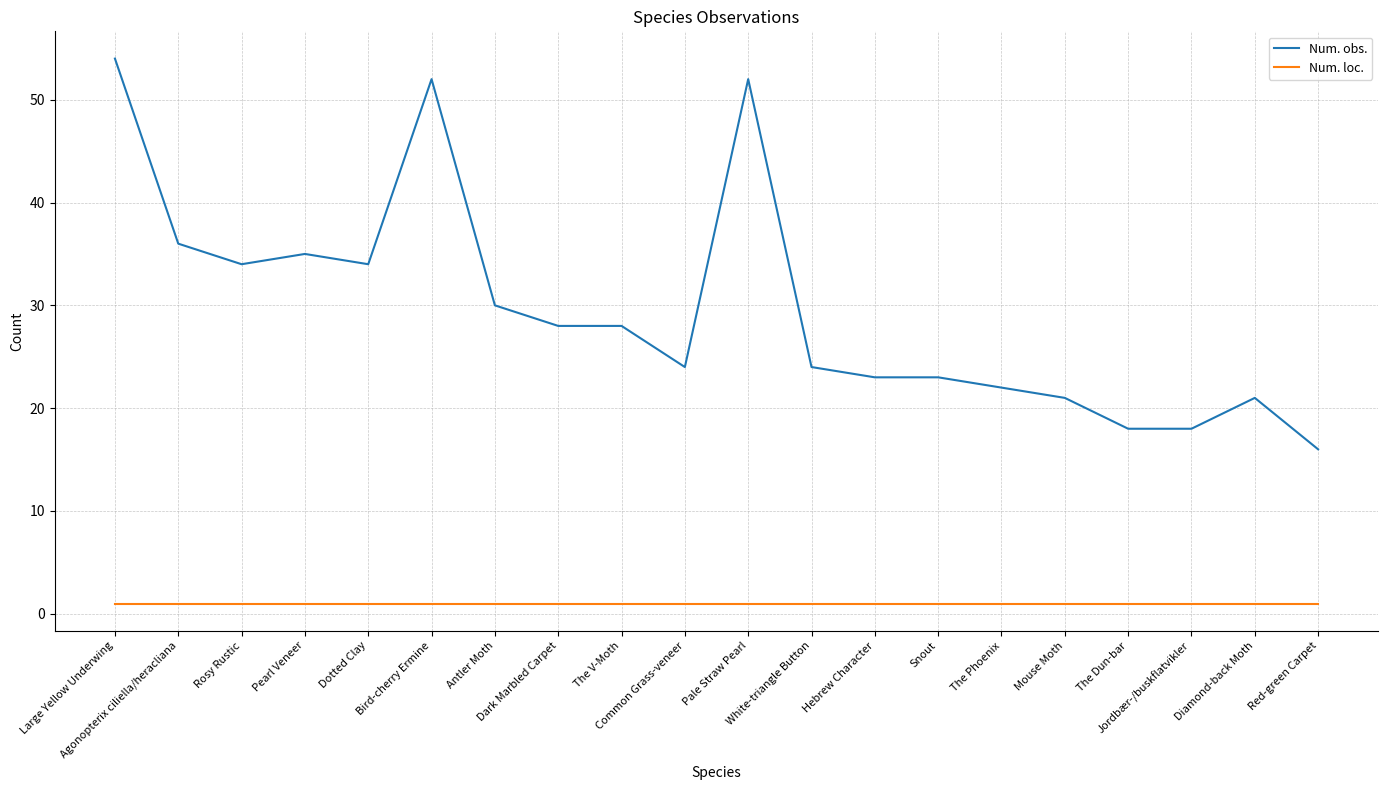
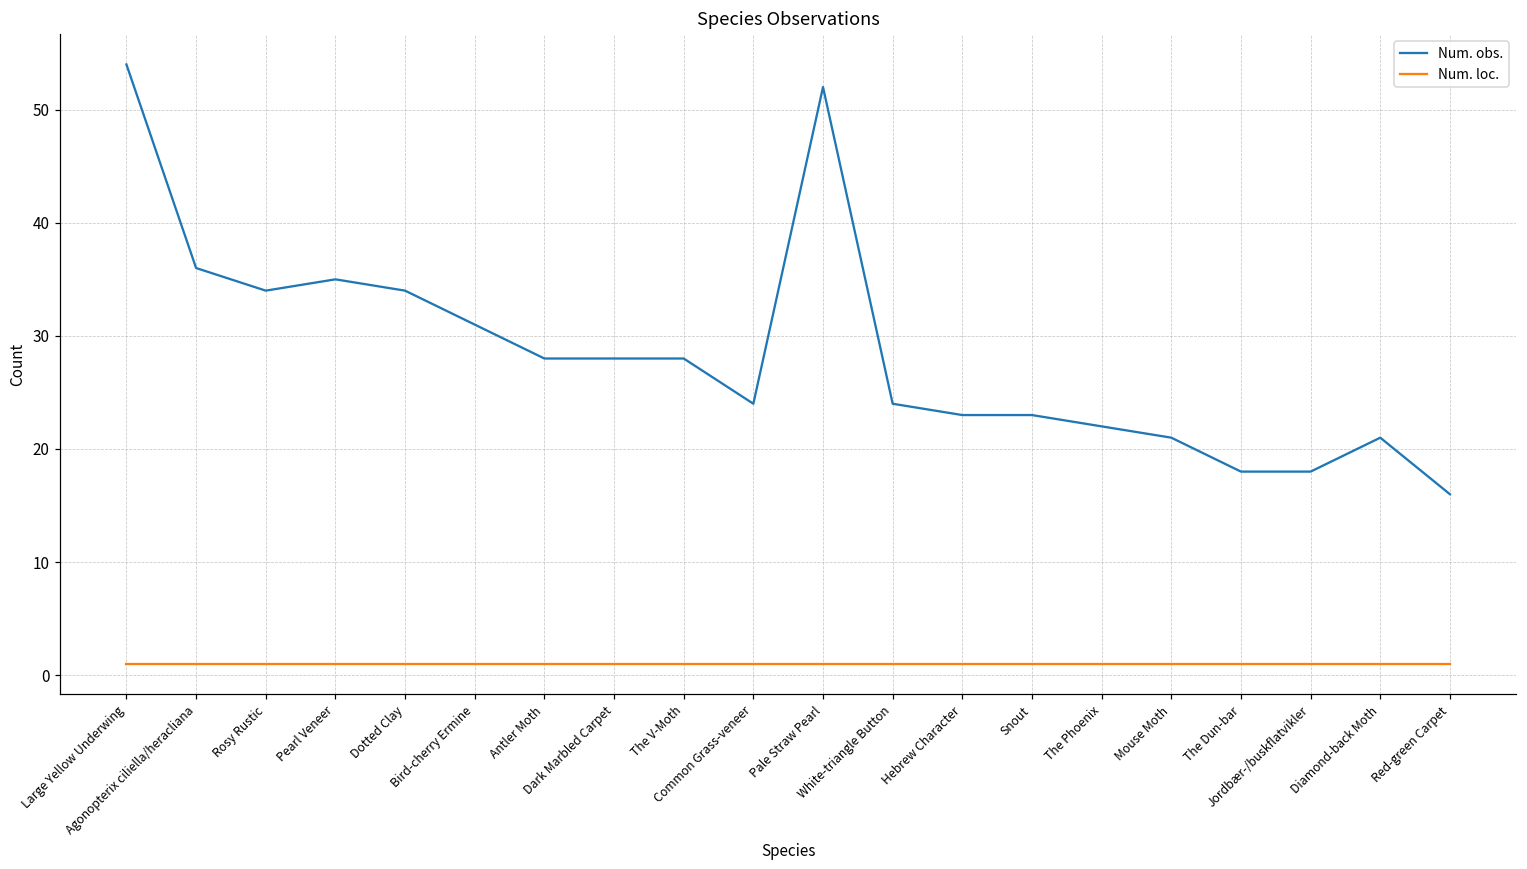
Num. obs., Bird-cherry Ermine: 52 -> 31
Num. obs., Antler Moth: 30 -> 28
